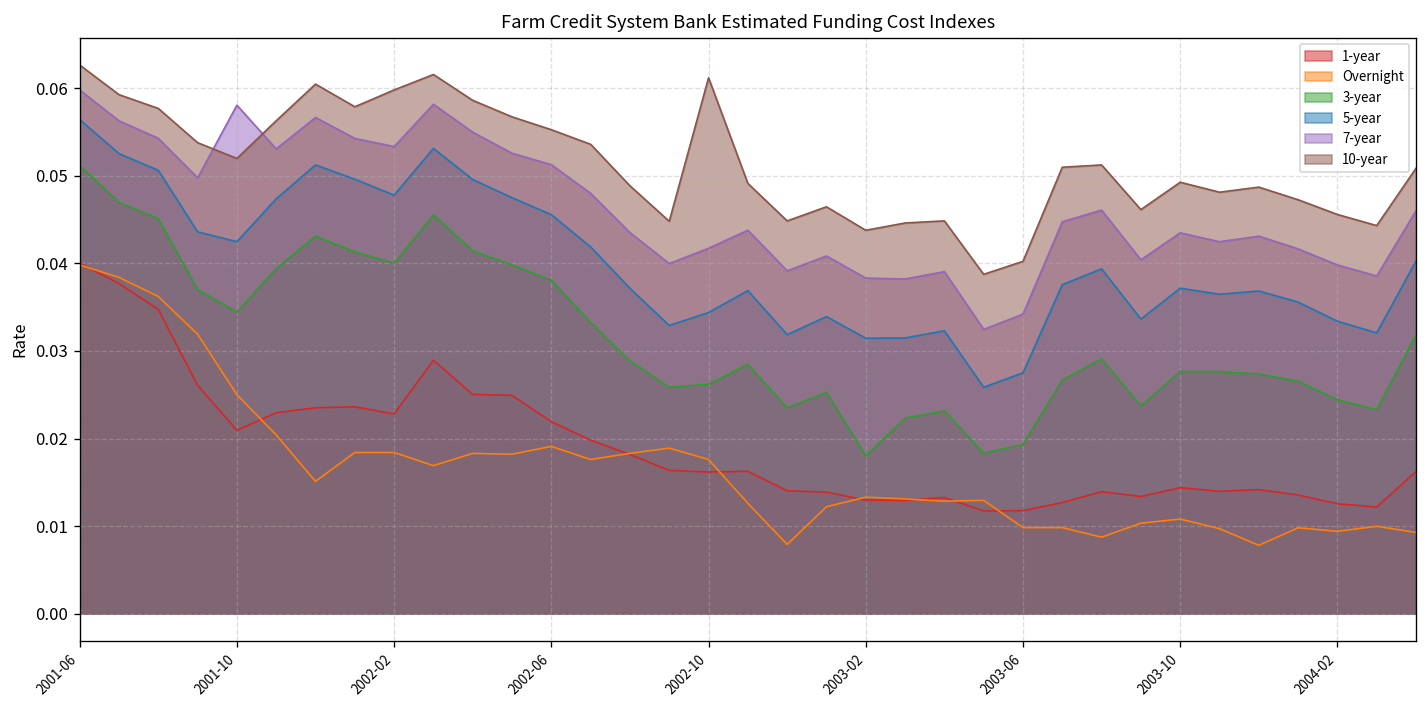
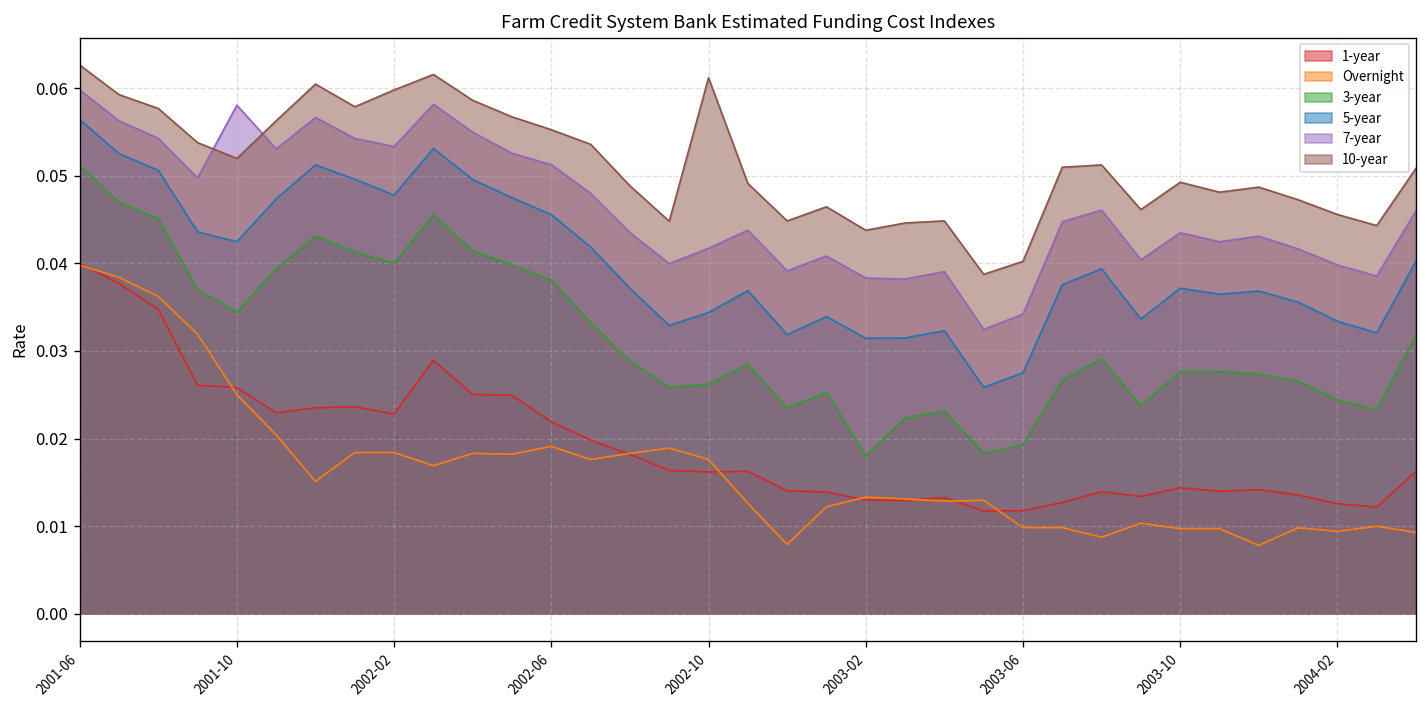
1-year, 2001-10: 0.021 -> 0.026
Overnight, 2003-10: 0.011 -> 0.010
